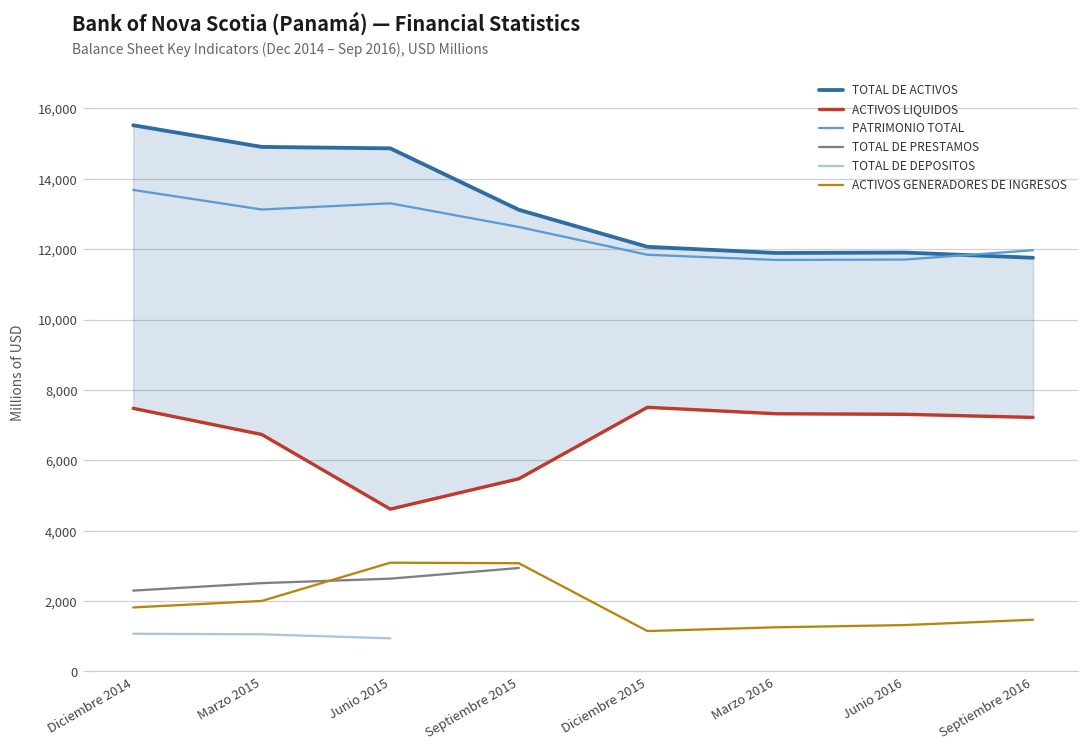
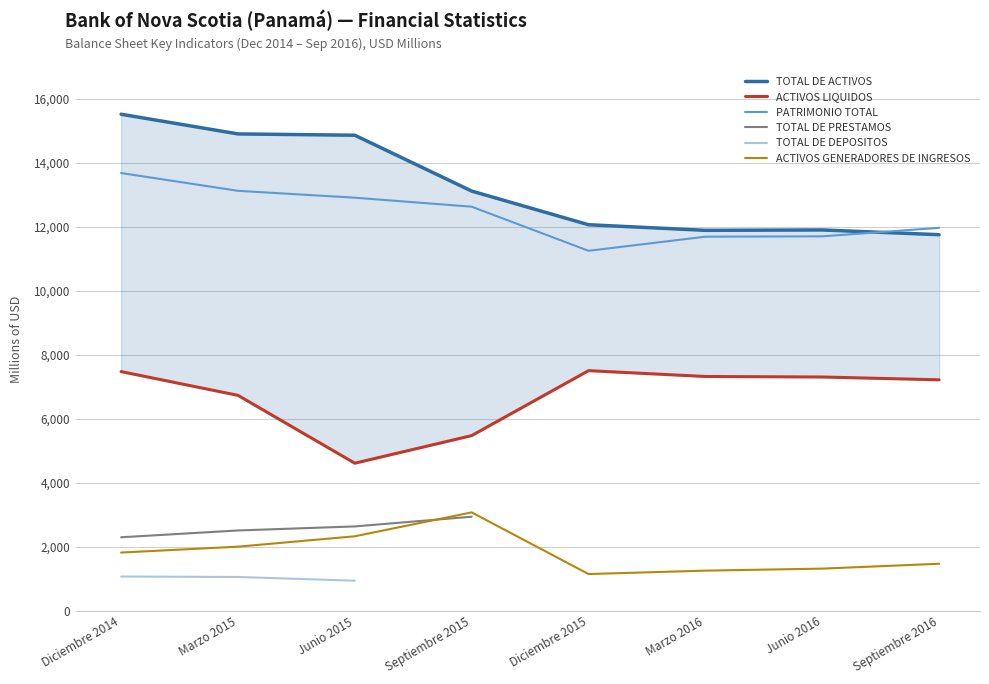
PATRIMONIO TOTAL, Junio 2015: 13,300 -> 12,900
ACTIVOS GENERADORES DE INGRESOS, Junio 2015: 3,100 -> 2,300
PATRIMONIO TOTAL, Diciembre 2015: 11,800 -> 11,300
